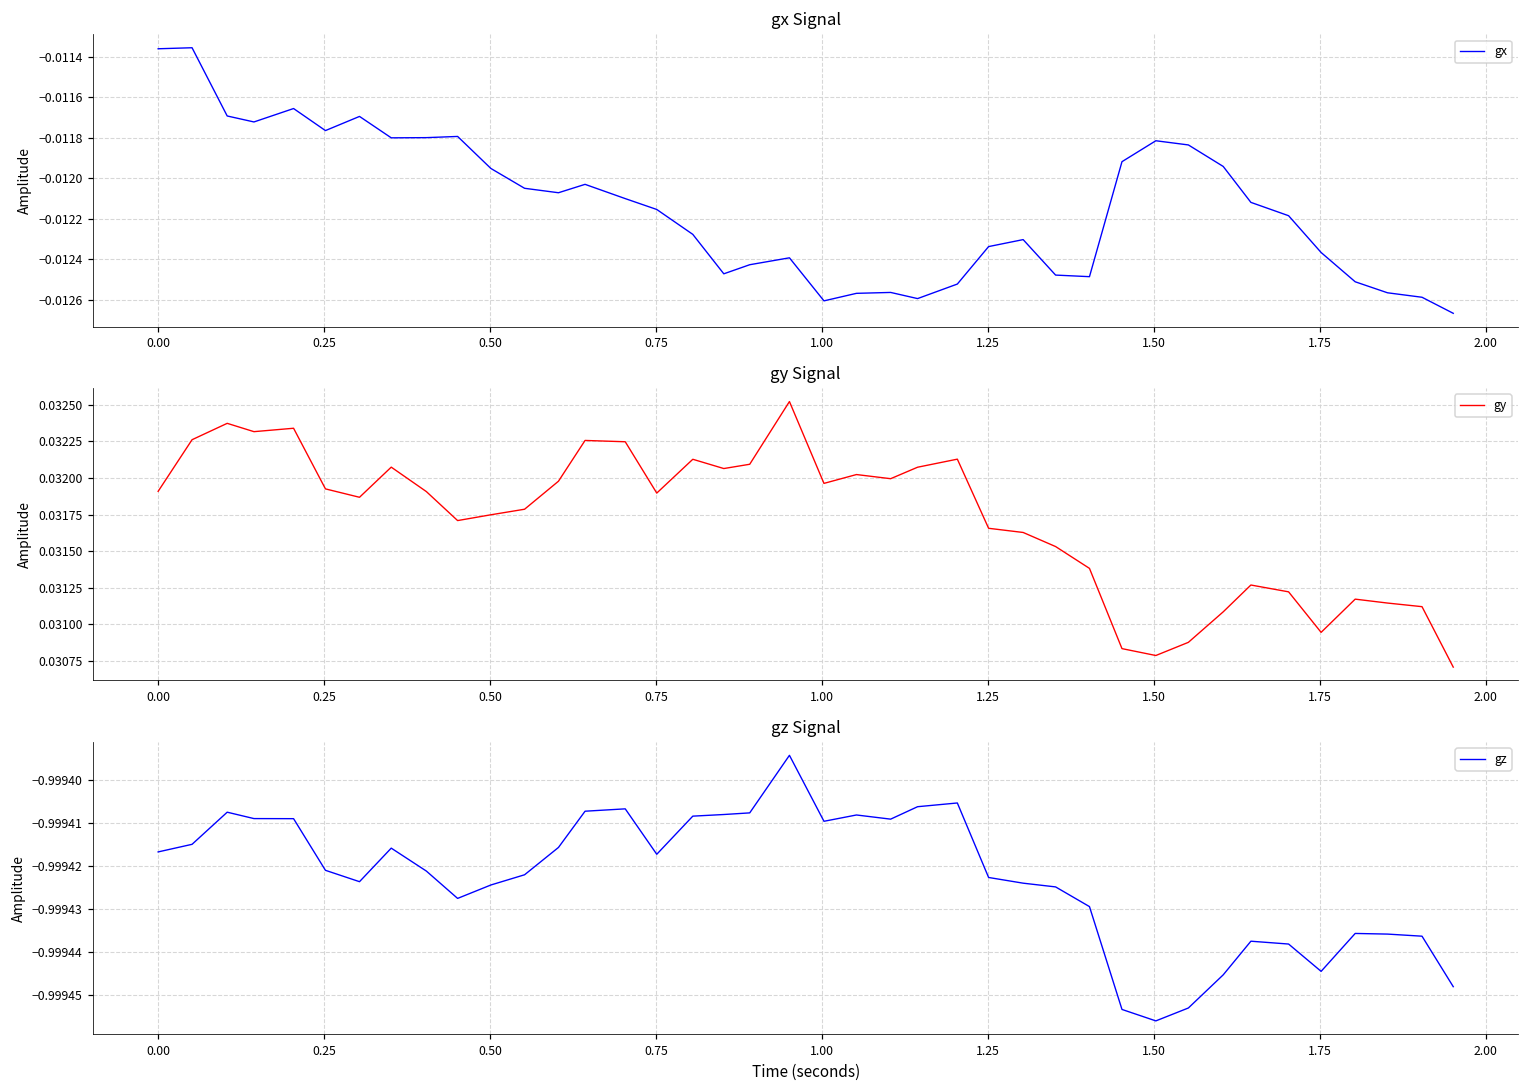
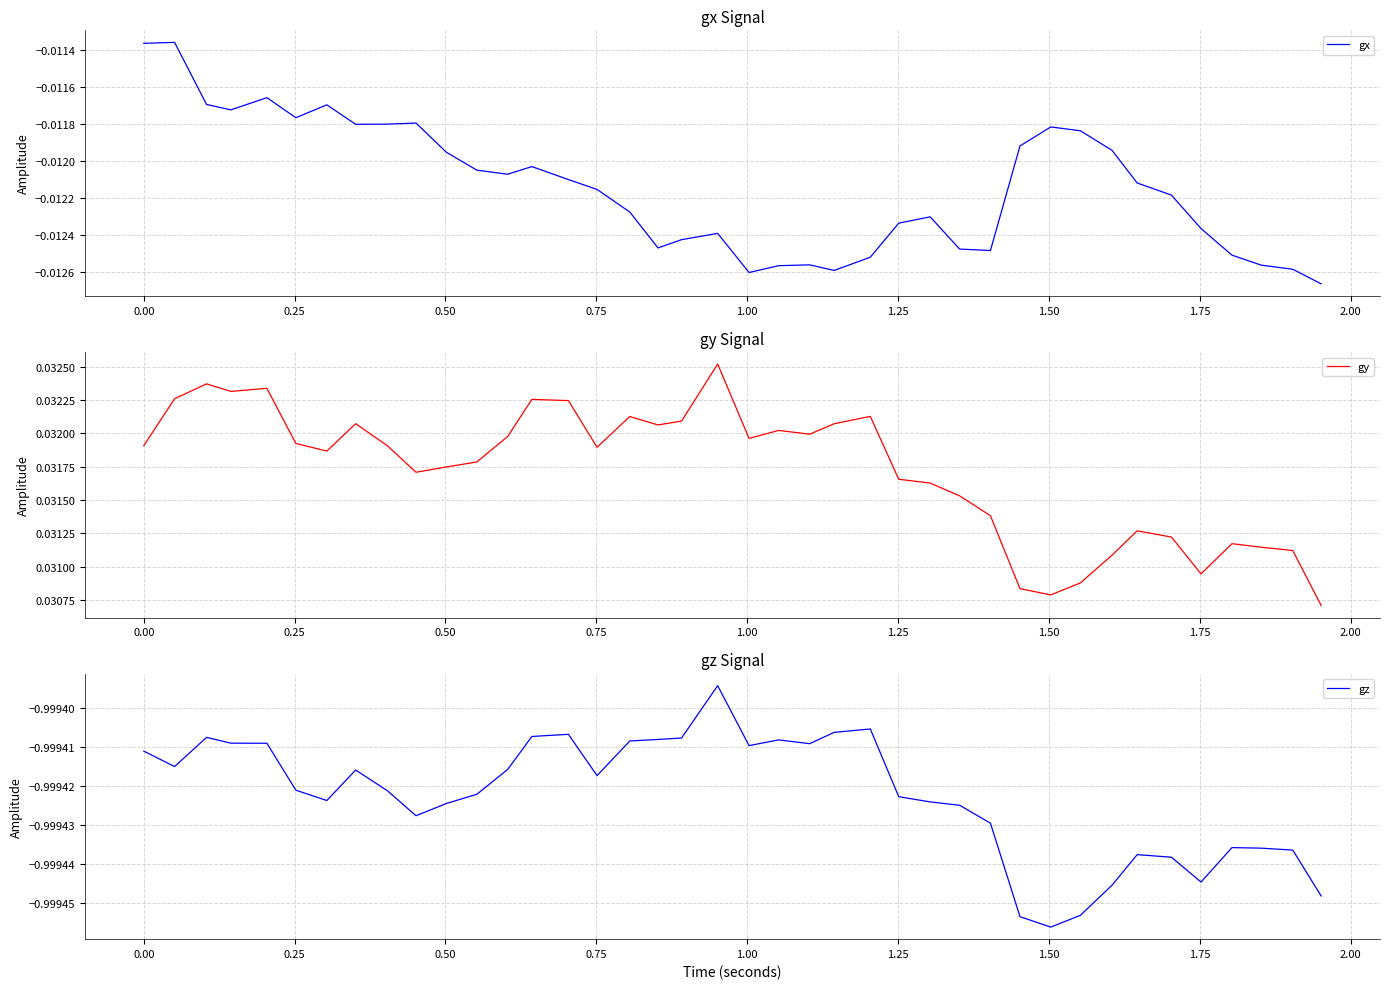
gz Signal, 0.00: -0.999417 -> -0.999411
